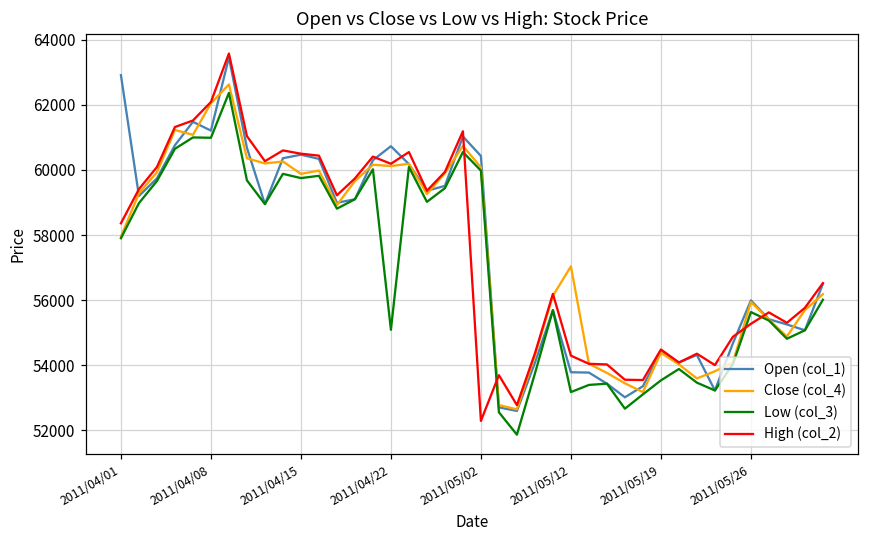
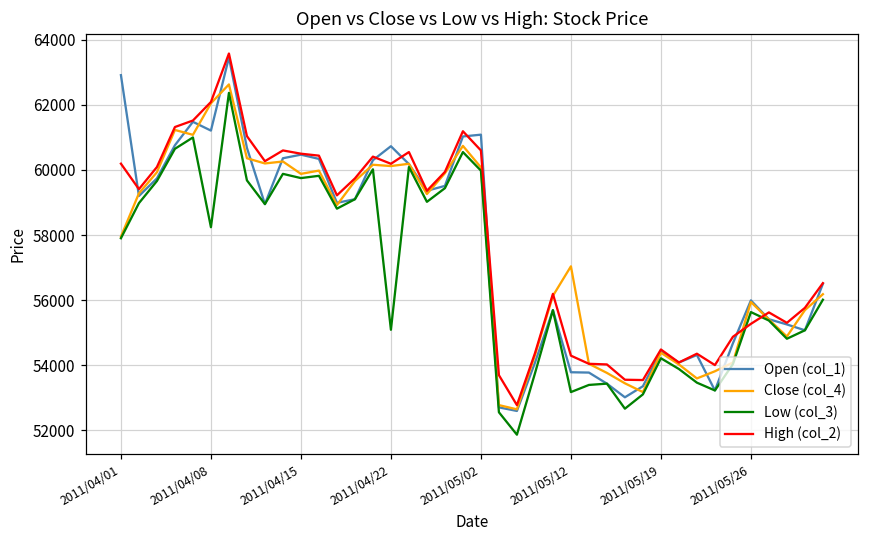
High (col_2), 2011/04/01: 58400 -> 60200
Low (col_3), 2011/04/08: 61000 -> 58200
Open (col_1), 2011/05/02: 60400 -> 61100
High (col_2), 2011/05/02: 52300 -> 60600
Low (col_3), 2011/05/19: 53500 -> 54200
